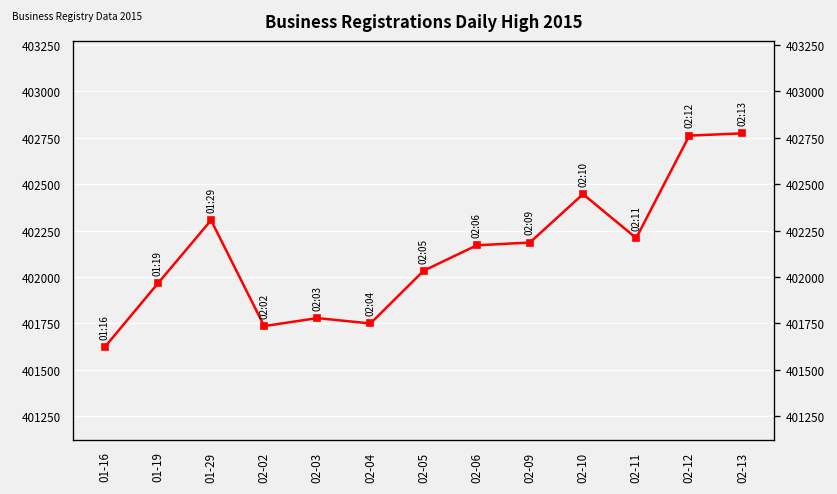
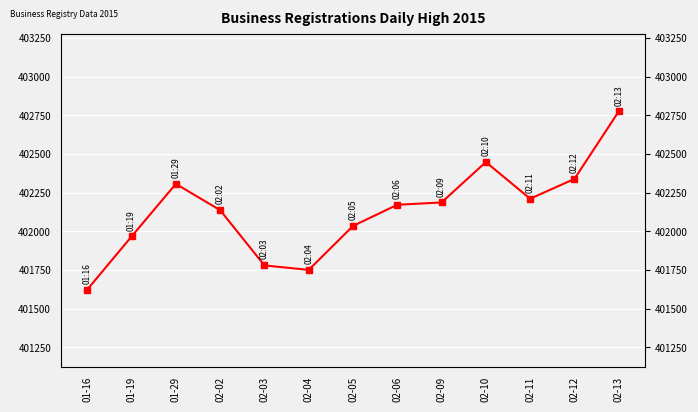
02-02: 401740 -> 402140
02-12: 402760 -> 402340
